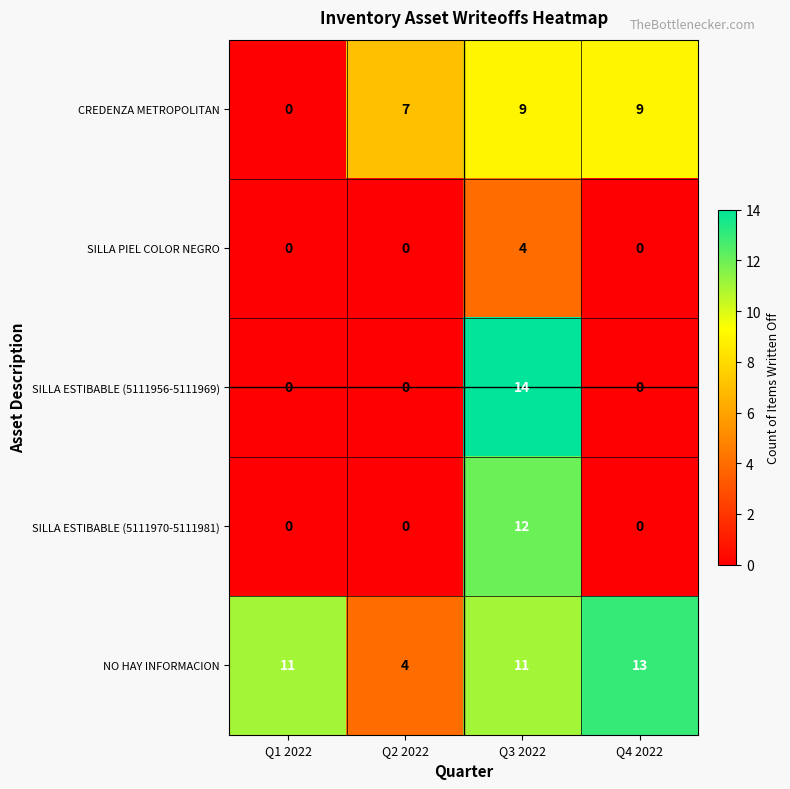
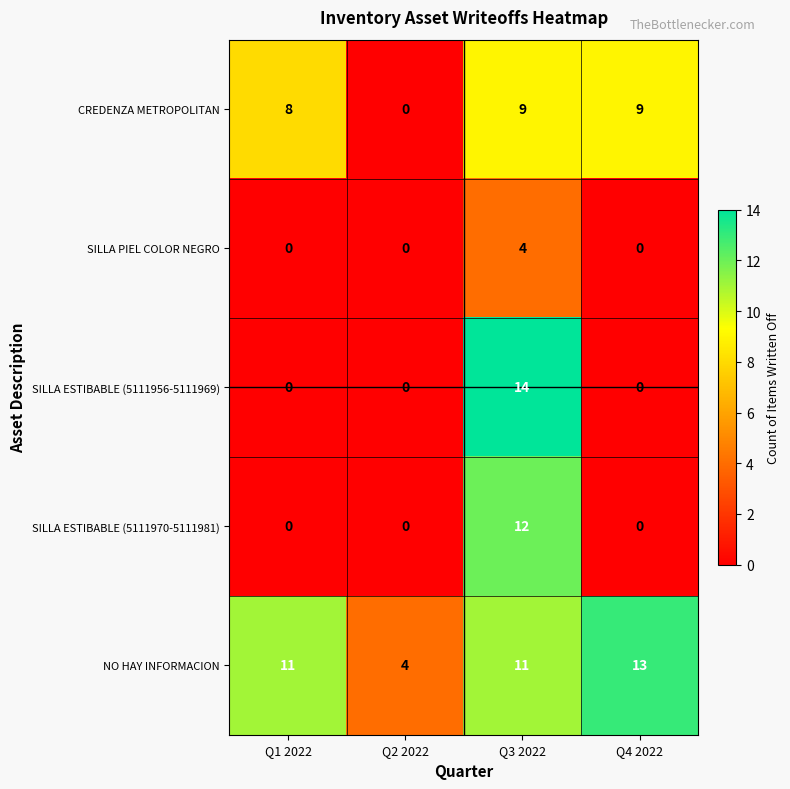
CREDENZA METROPOLITAN, Q1 2022: 0 -> 8
CREDENZA METROPOLITAN, Q2 2022: 7 -> 0
